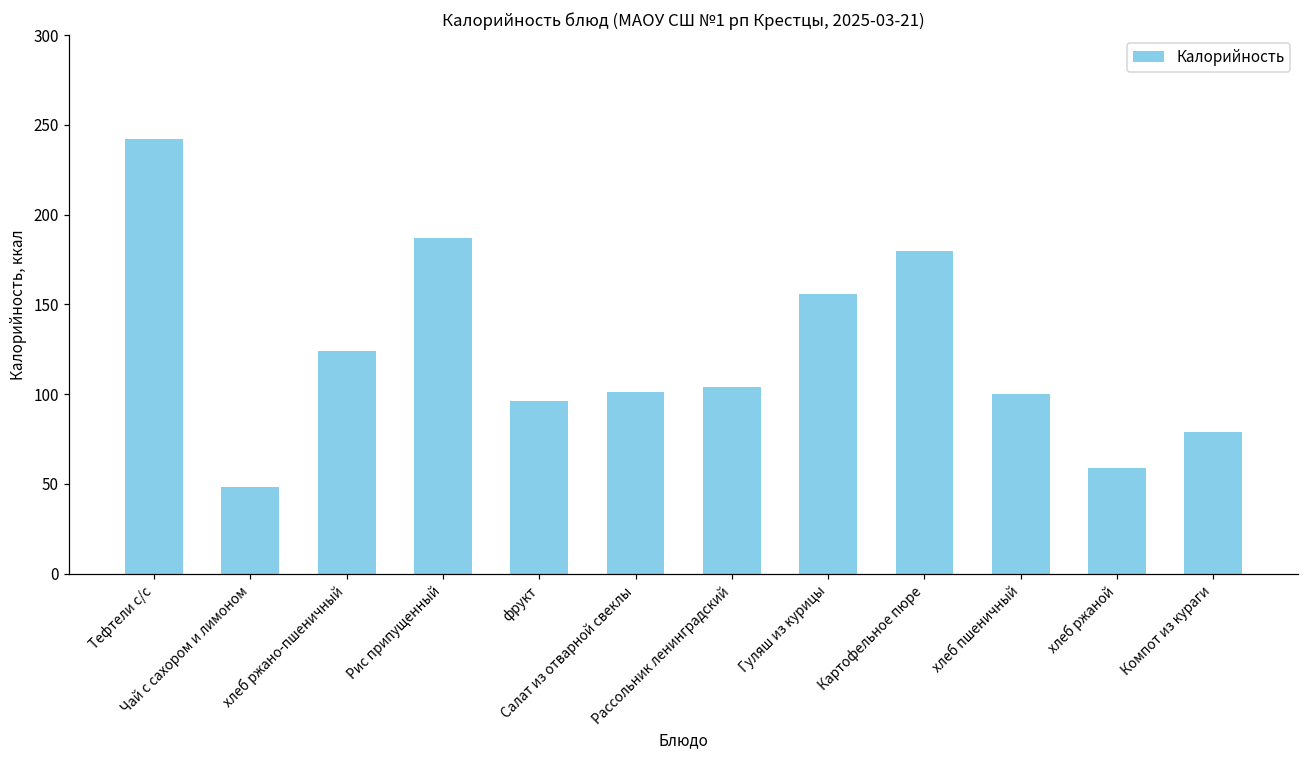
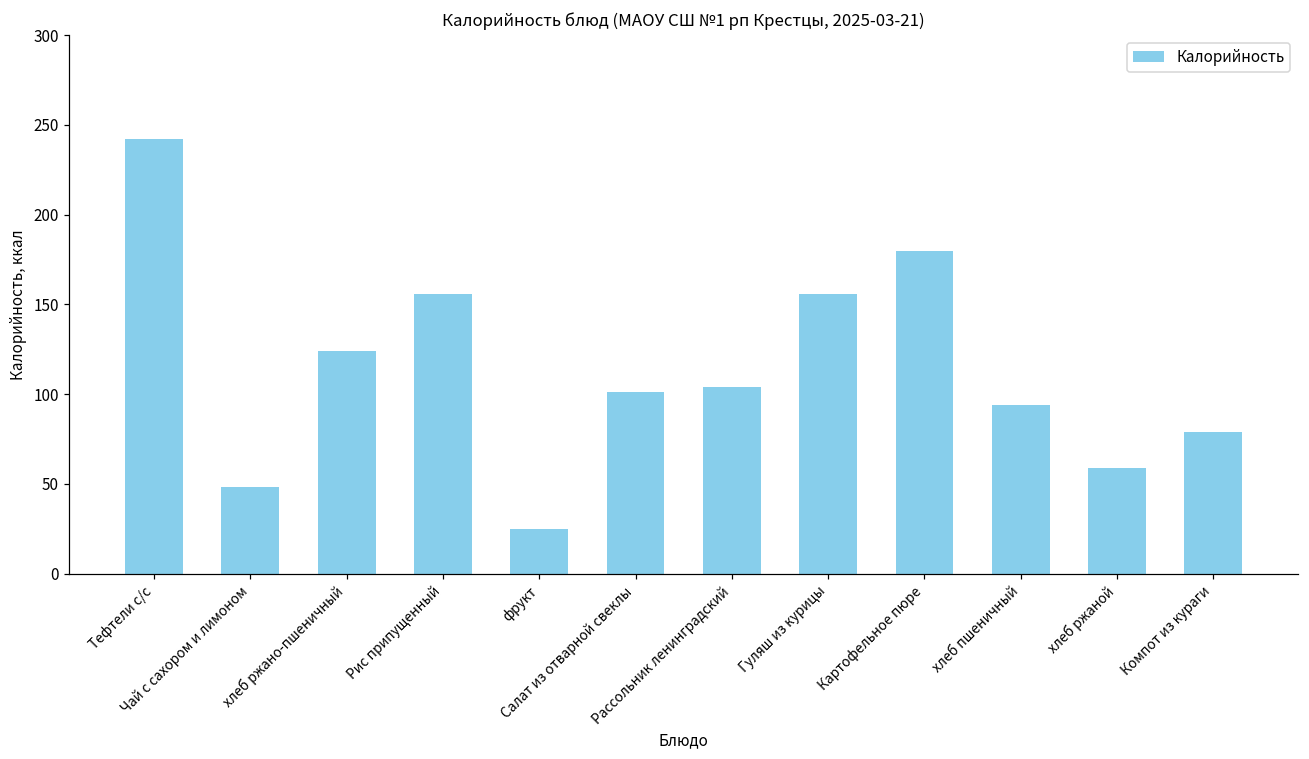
Рис припущенный: 187 -> 156
фрукт: 96 -> 25
хлеб пшеничный: 100 -> 94
